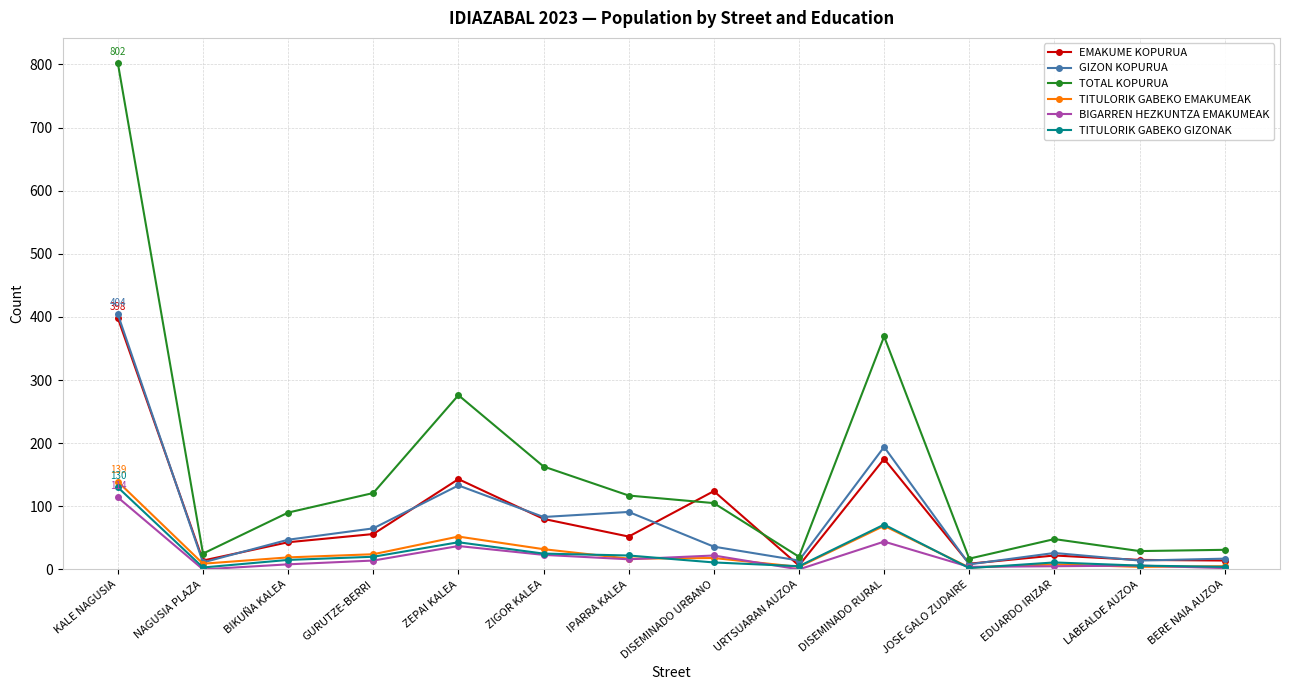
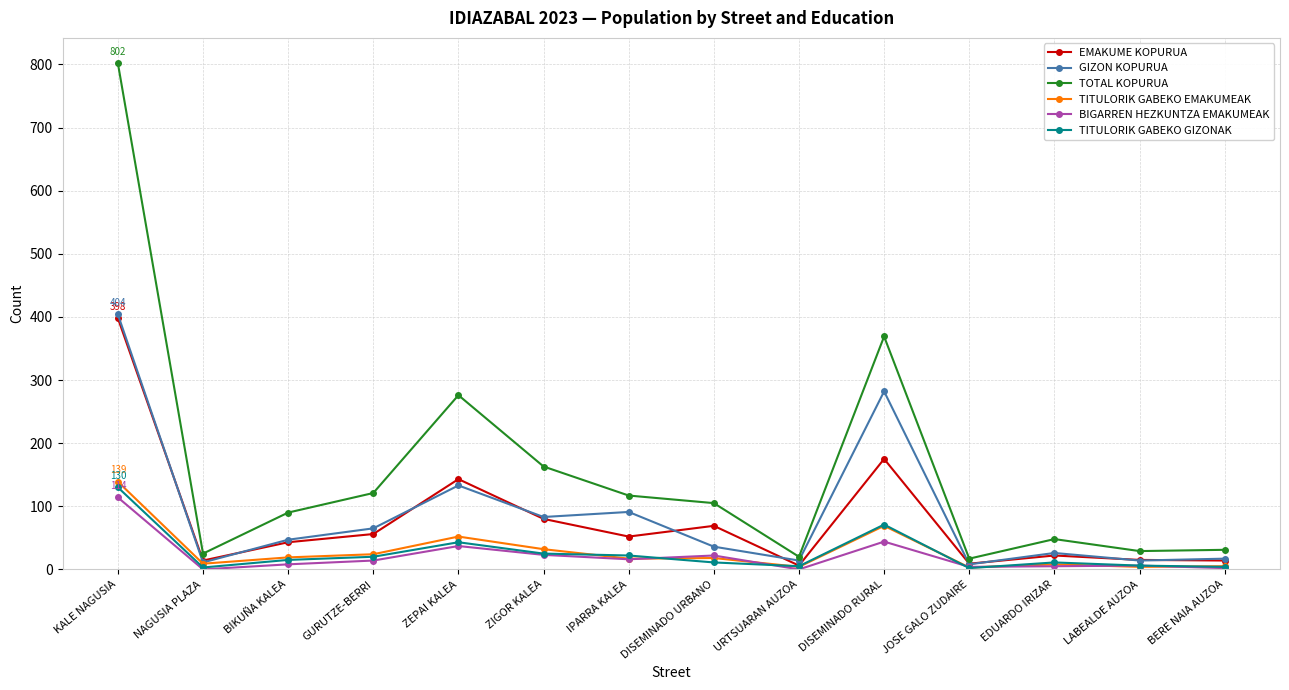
EMAKUME KOPURUA, DISEMINADO URBANO: 120 -> 70
GIZON KOPURUA, DISEMINADO RURAL: 190 -> 280
